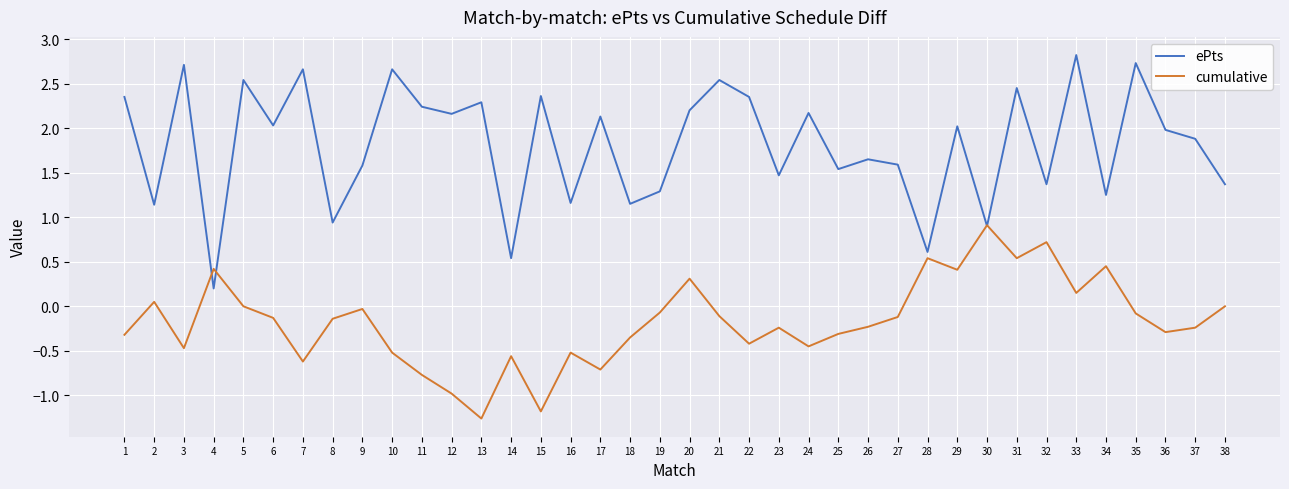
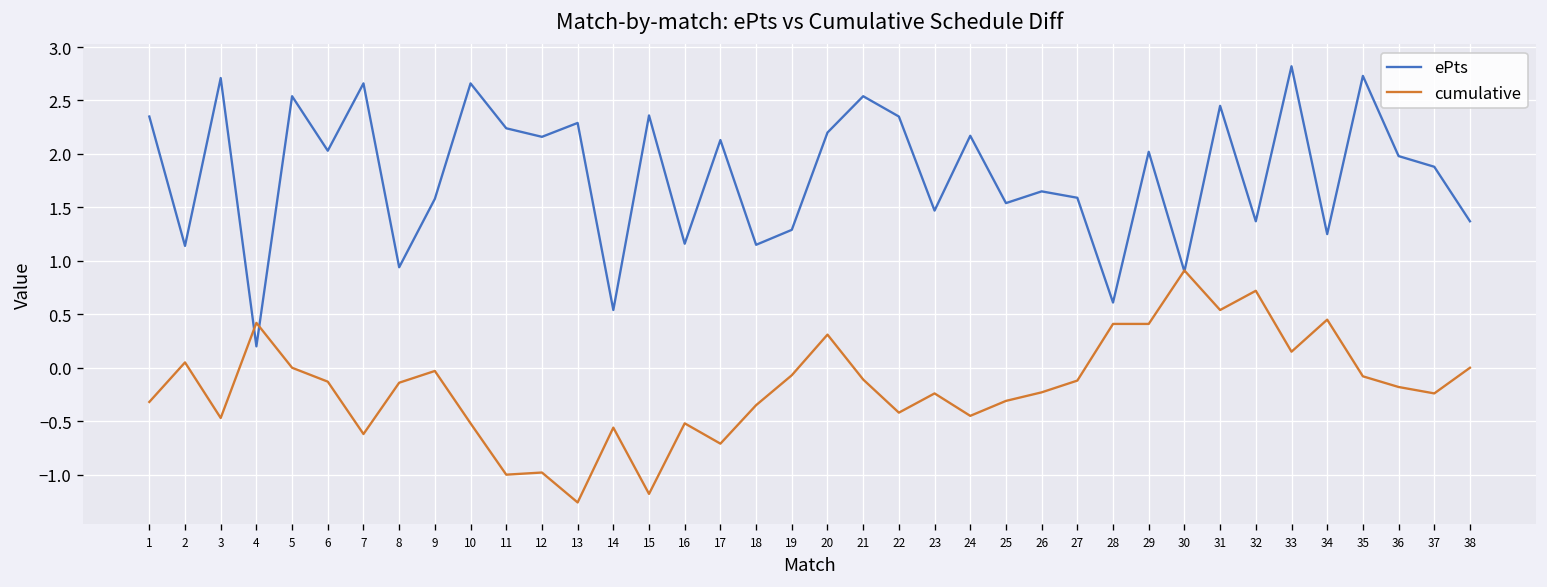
cumulative, 11: -0.8 -> -1.0
cumulative, 28: 0.5 -> 0.4
cumulative, 36: -0.3 -> -0.2
